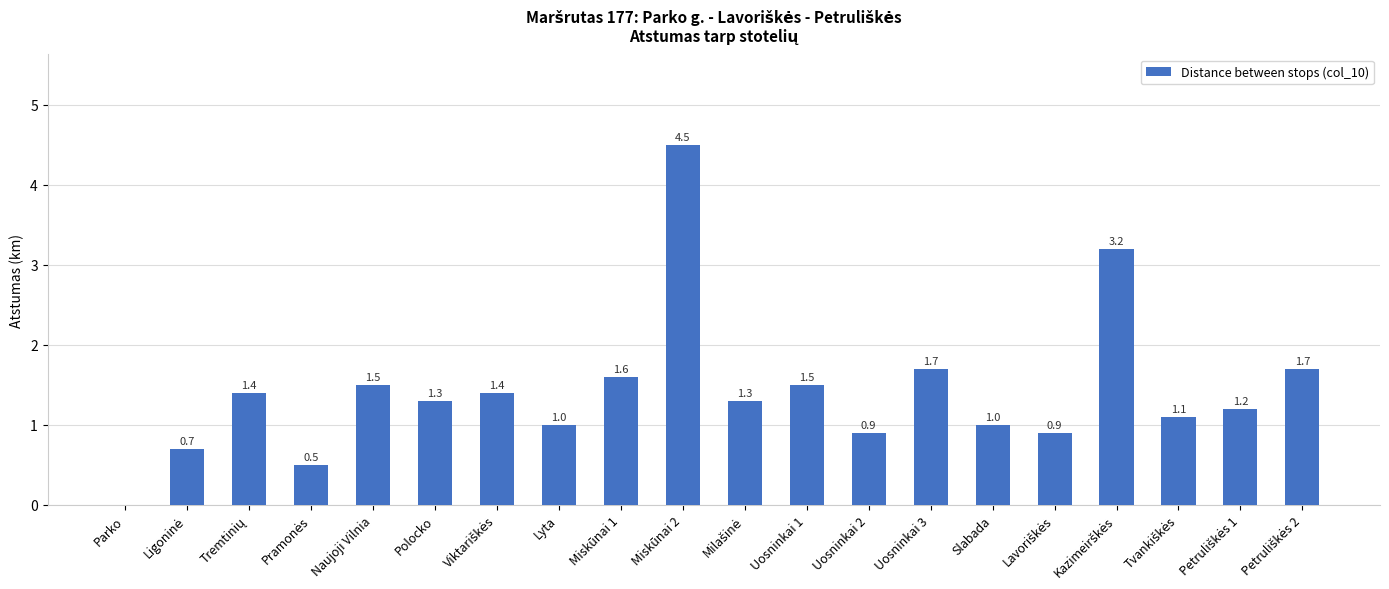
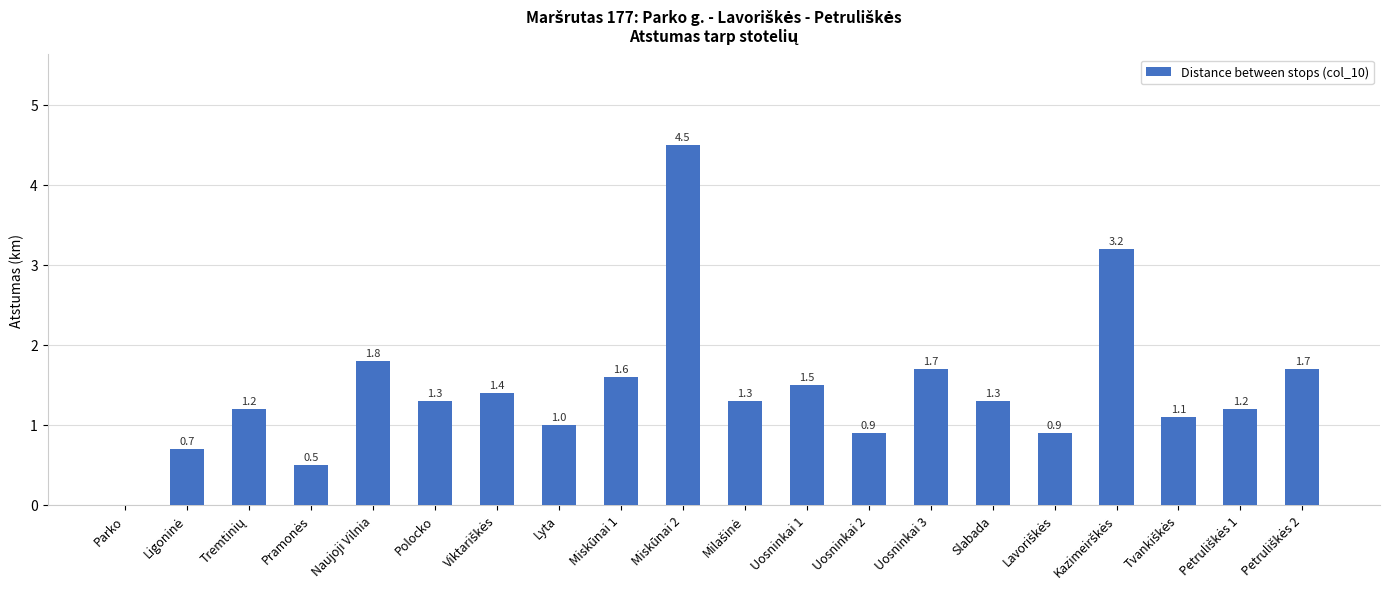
Tremtinių: 1.4 -> 1.2
Naujoji Vilnia: 1.5 -> 1.8
Slabada: 1.0 -> 1.3
